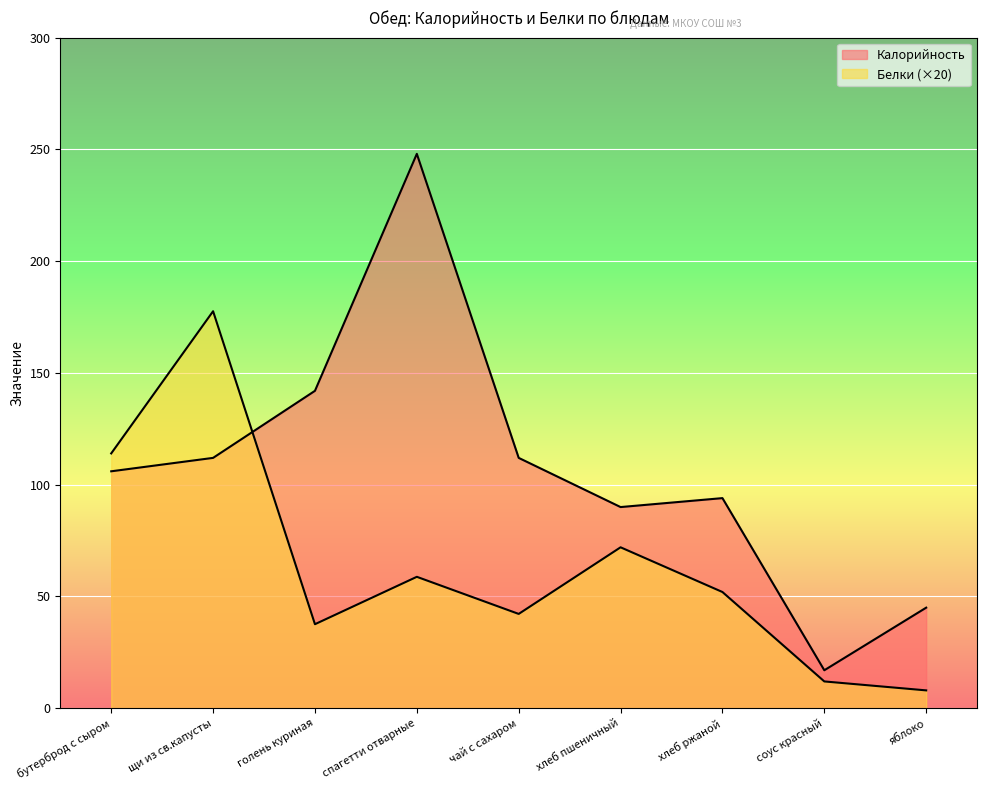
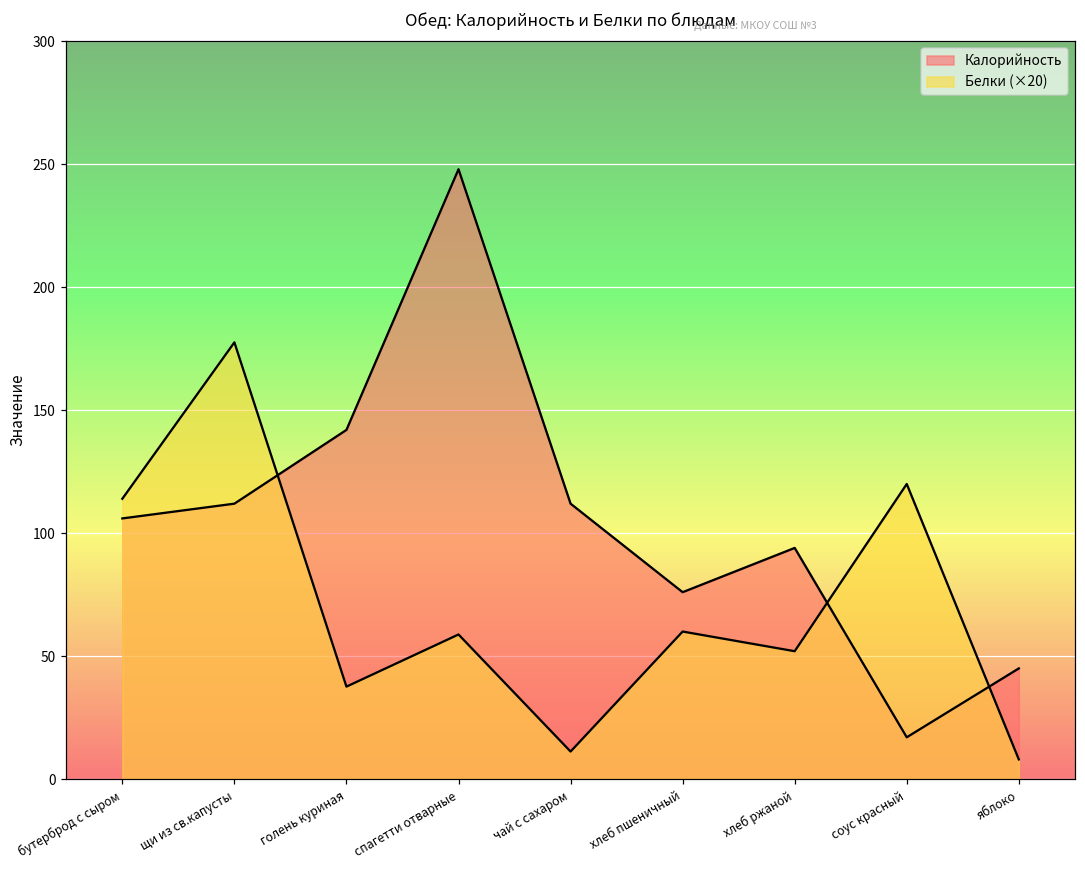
Белки (×20), чай с сахаром: 42 -> 11
Калорийность, хлеб пшеничный: 90 -> 76
Белки (×20), хлеб пшеничный: 72 -> 60
Белки (×20), соус красный: 12 -> 120
